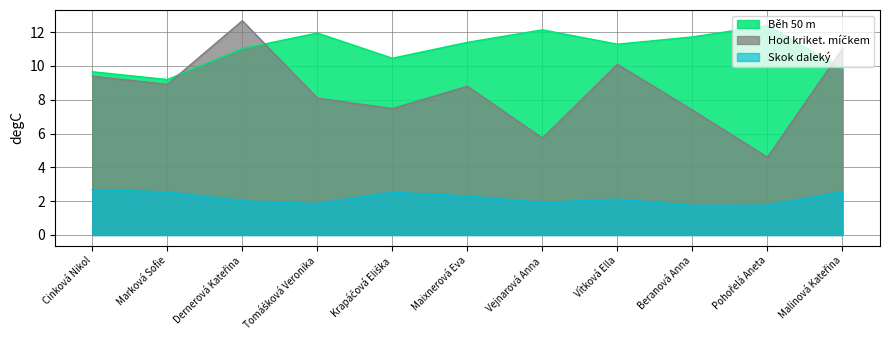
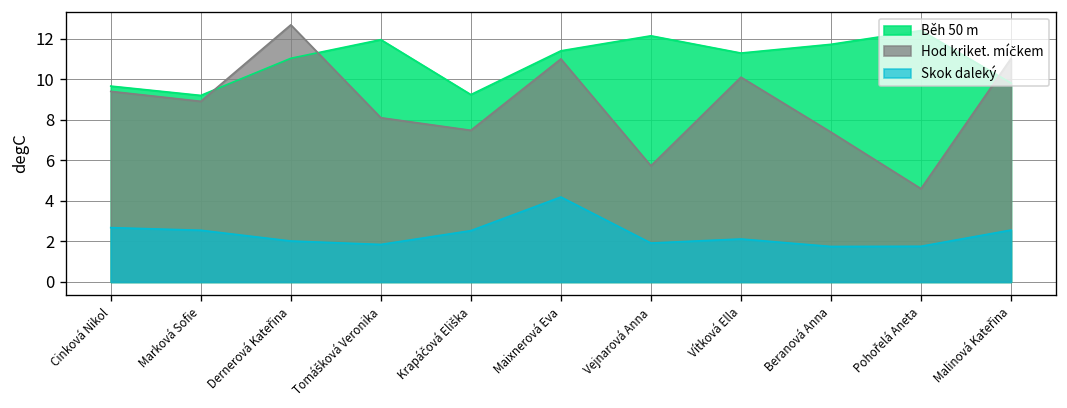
Běh 50 m, Krapáčová Eliška: 10.5 -> 9.2
Hod kriket. míčkem, Maixnerová Eva: 8.8 -> 11.0
Skok daleký, Maixnerová Eva: 2.3 -> 4.2
